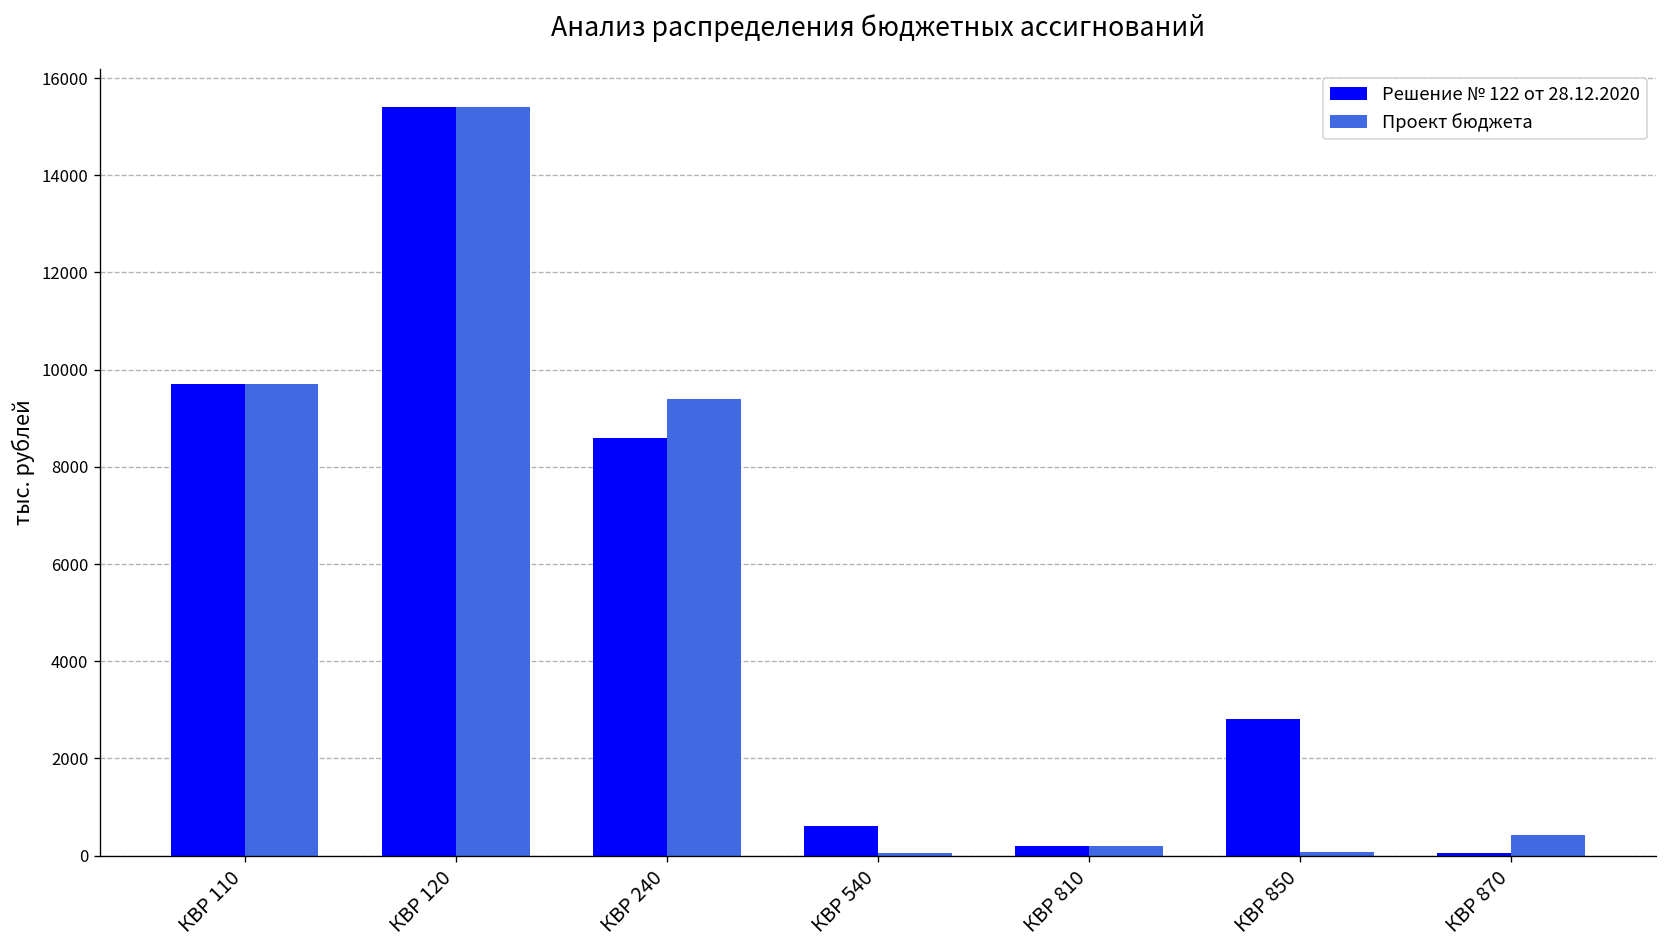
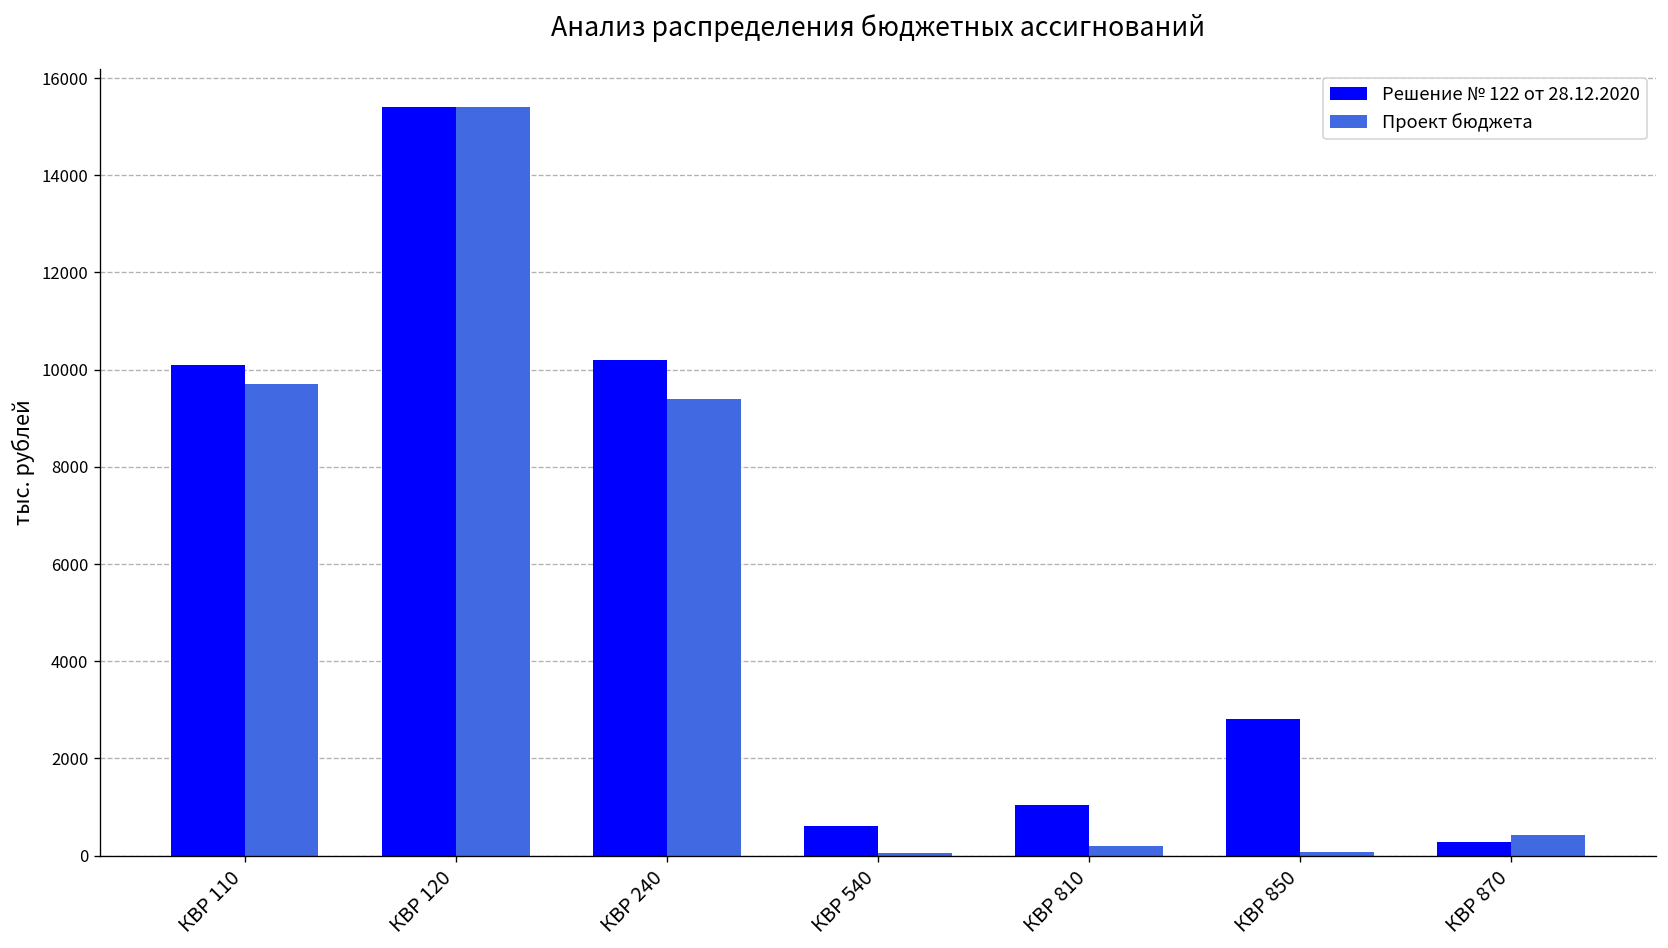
Решение № 122 от 28.12.2020, КВР 110: 9700 -> 10100
Решение № 122 от 28.12.2020, КВР 240: 8600 -> 10200
Решение № 122 от 28.12.2020, КВР 810: 200 -> 1000
Решение № 122 от 28.12.2020, КВР 870: 100 -> 300
